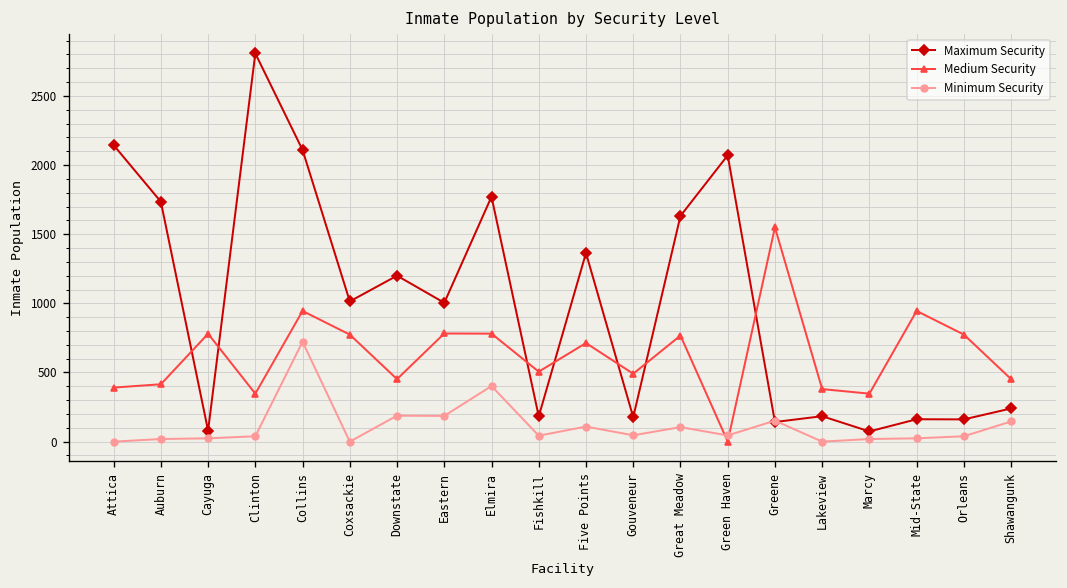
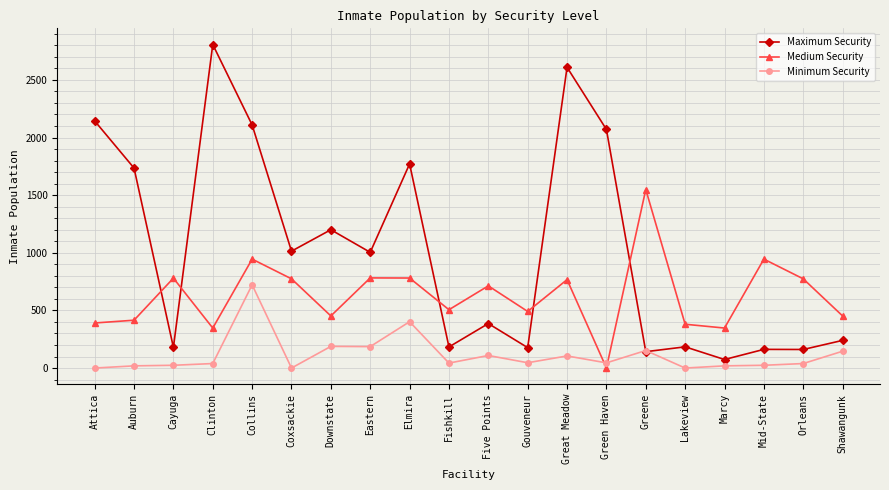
Maximum Security, Cayuga: 80 -> 180
Maximum Security, Five Points: 1360 -> 390
Maximum Security, Great Meadow: 1630 -> 2610
